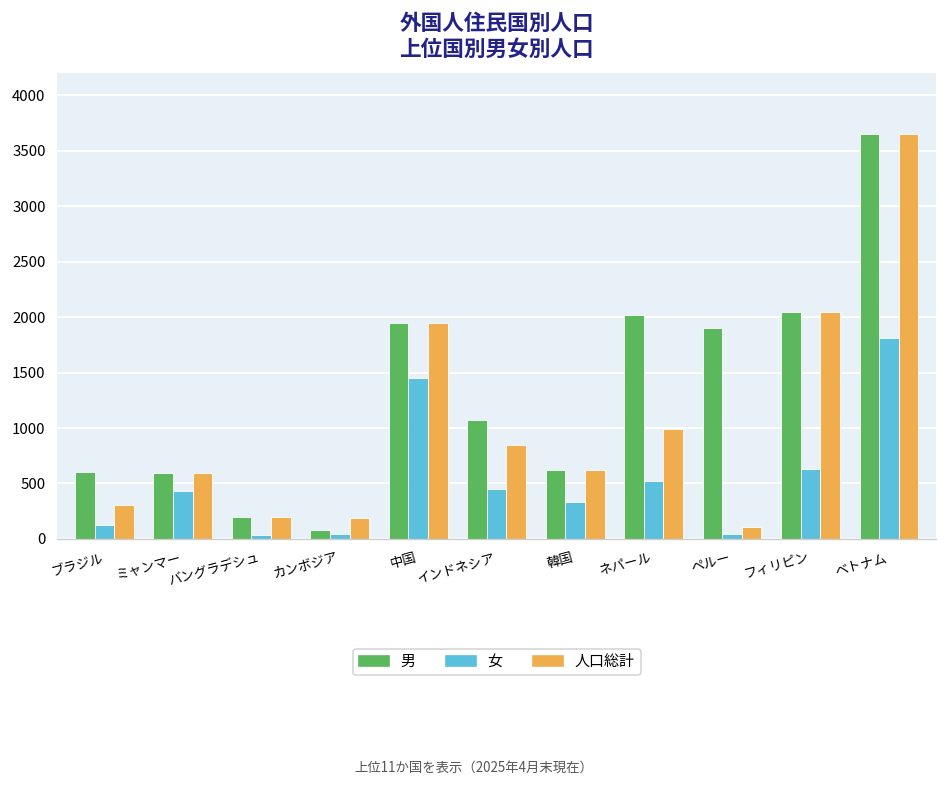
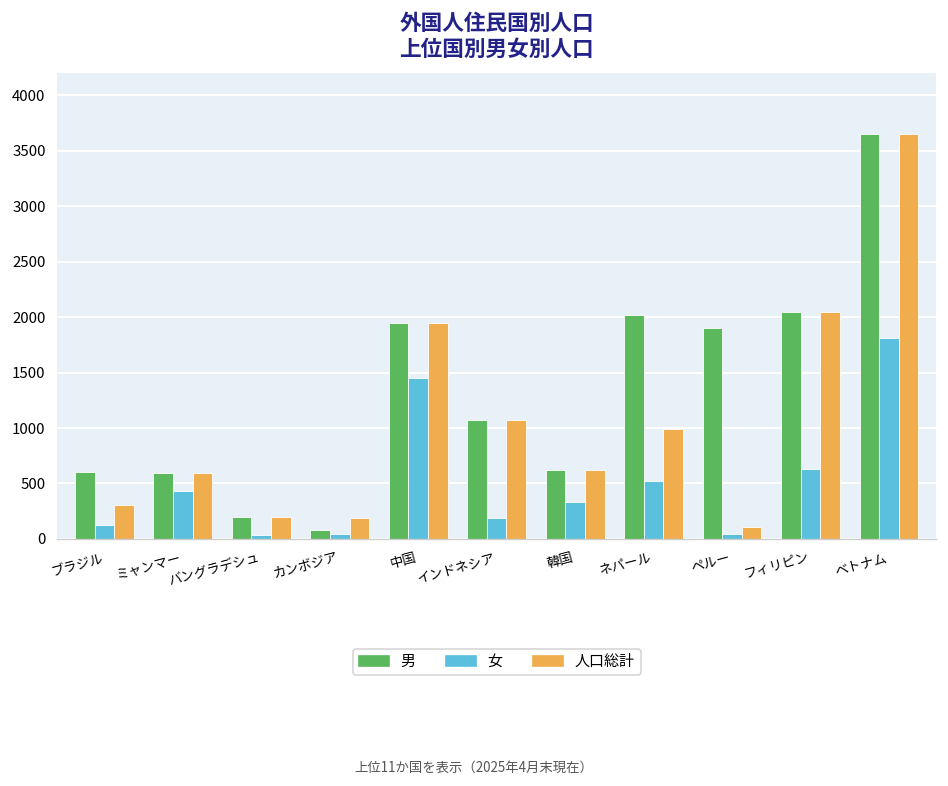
女, インドネシア: 400 -> 200
人口総計, インドネシア: 800 -> 1100
